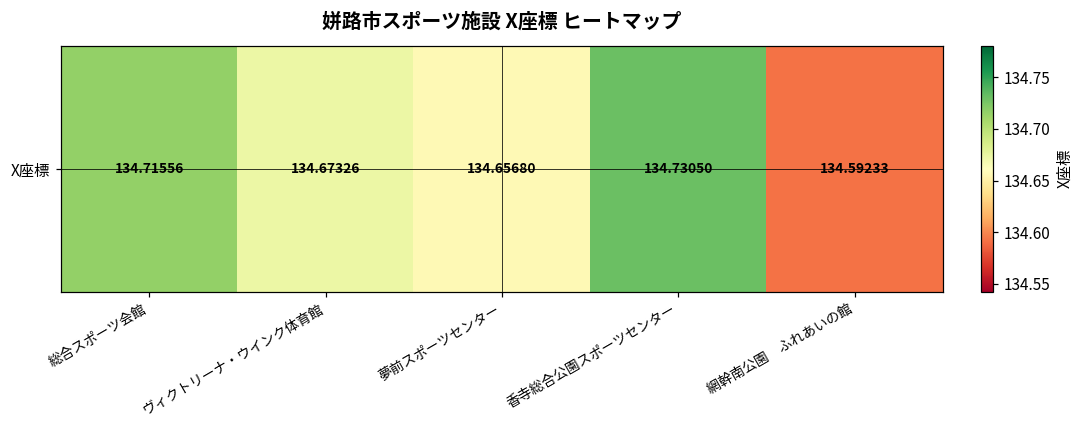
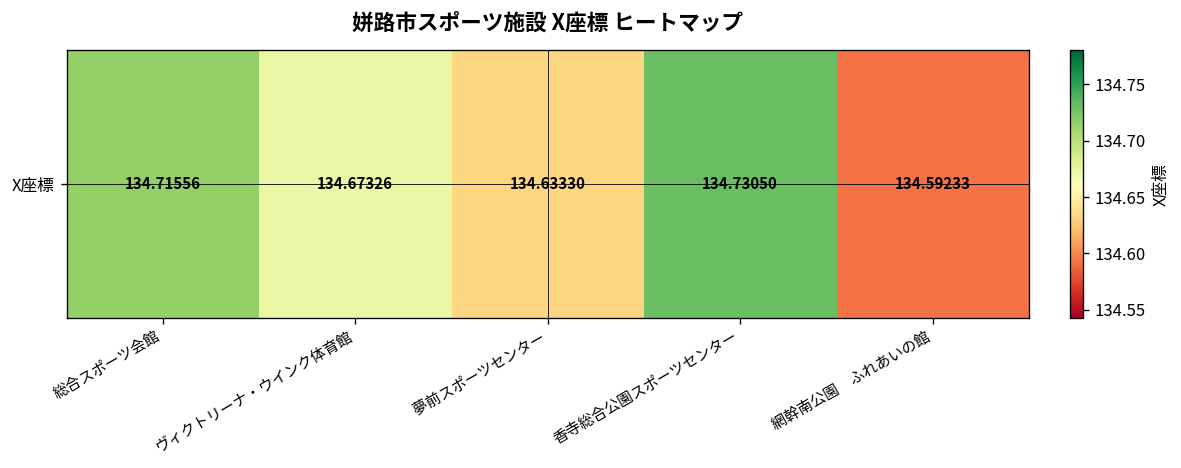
X座標, 夢前スポーツセンター: 134.65680 -> 134.63330
